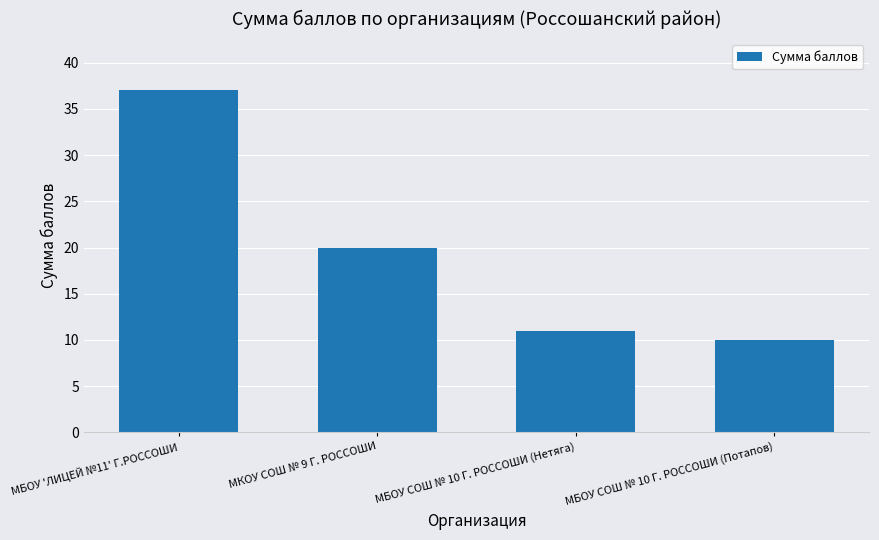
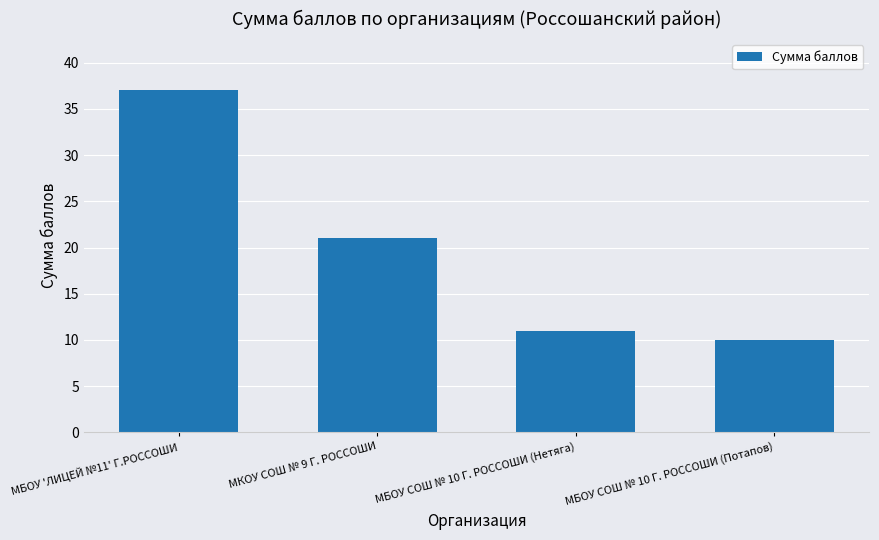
МКОУ СОШ № 9 Г. РОССОШИ: 20 -> 21
